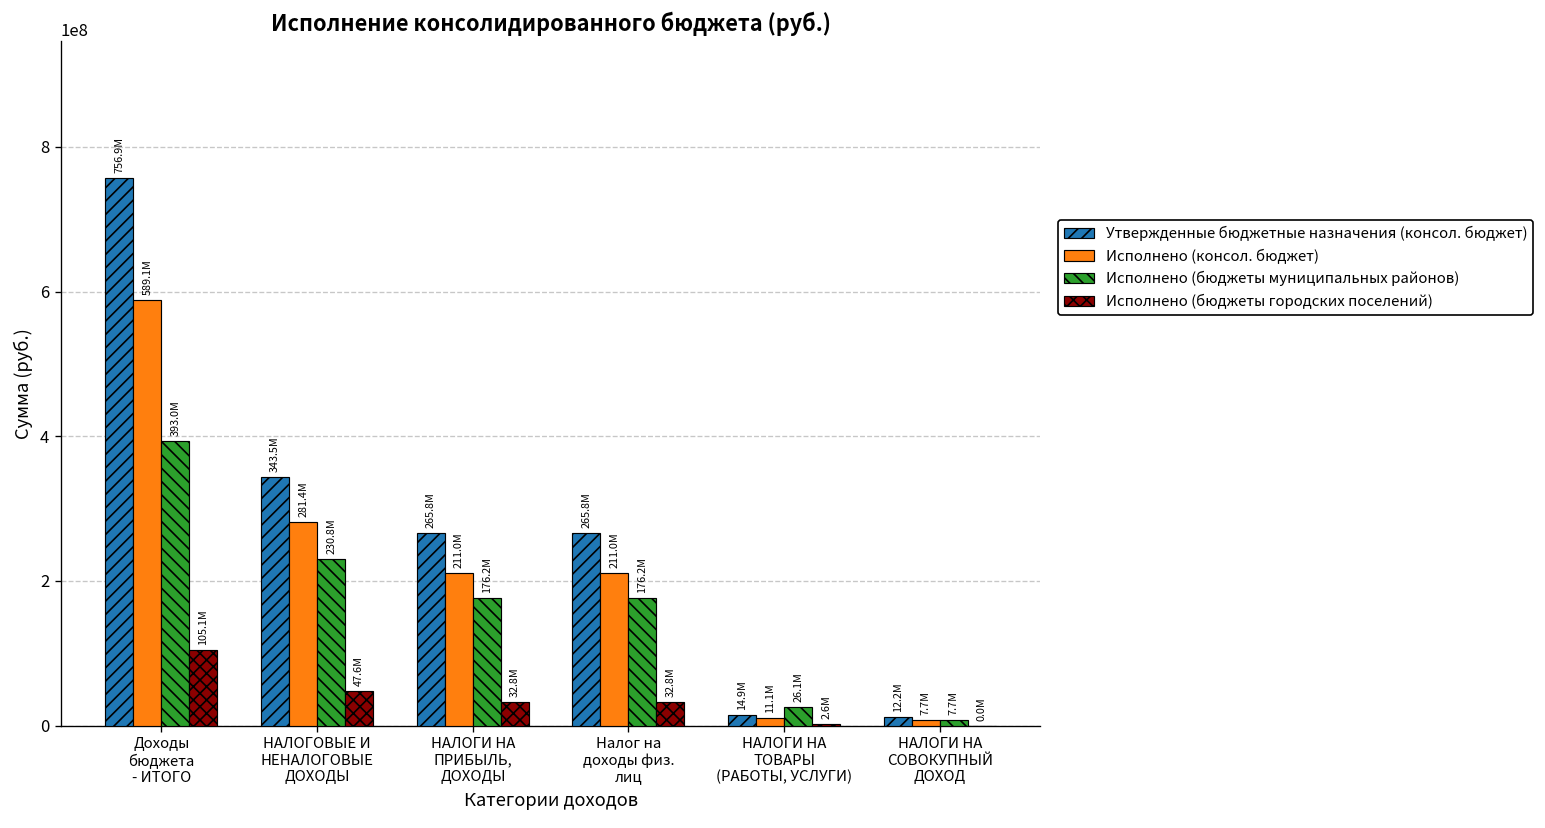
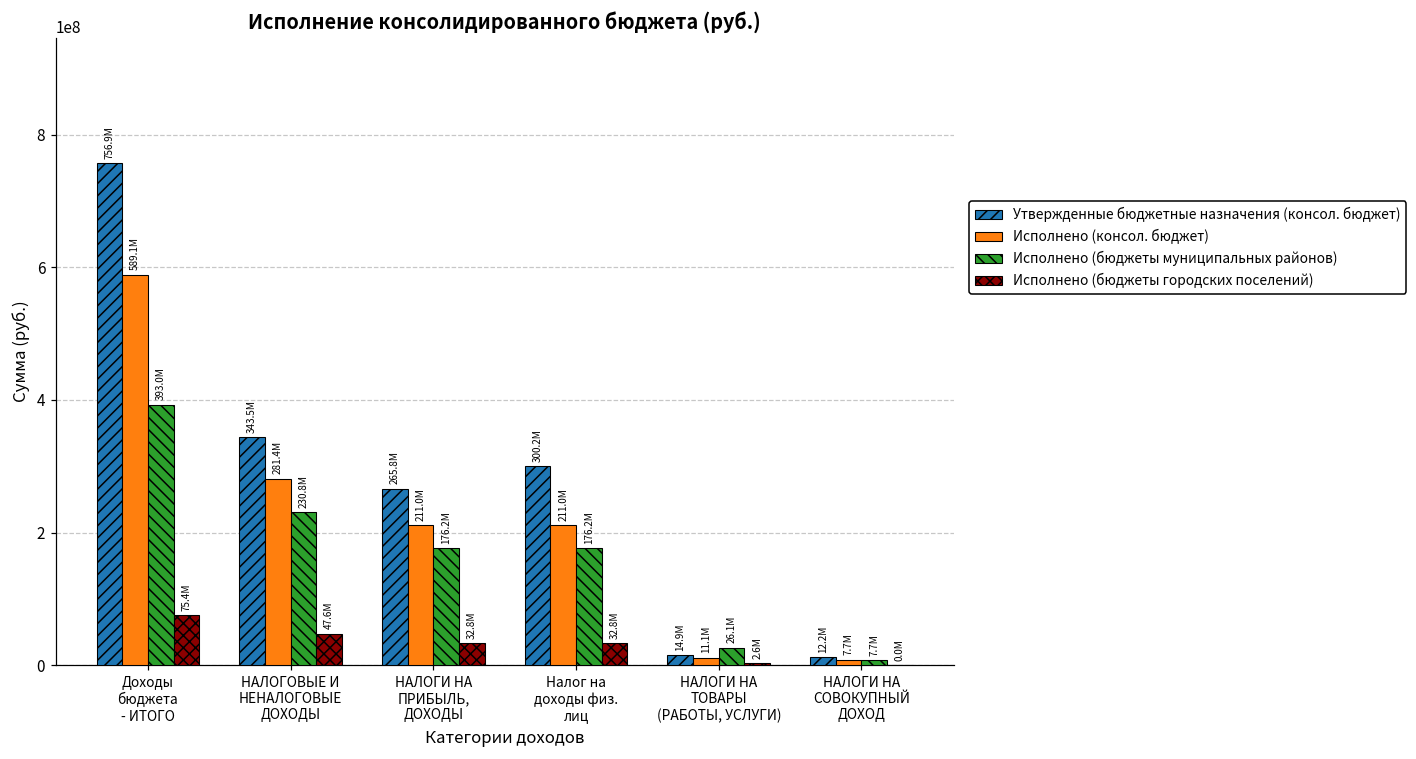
Исполнено (бюджеты городских поселений), Доходы бюджета - ИТОГО: 105.1M -> 75.4M
Утвержденные бюджетные назначения (консол. бюджет), Налог на доходы физ. лиц: 265.8M -> 300.2M
